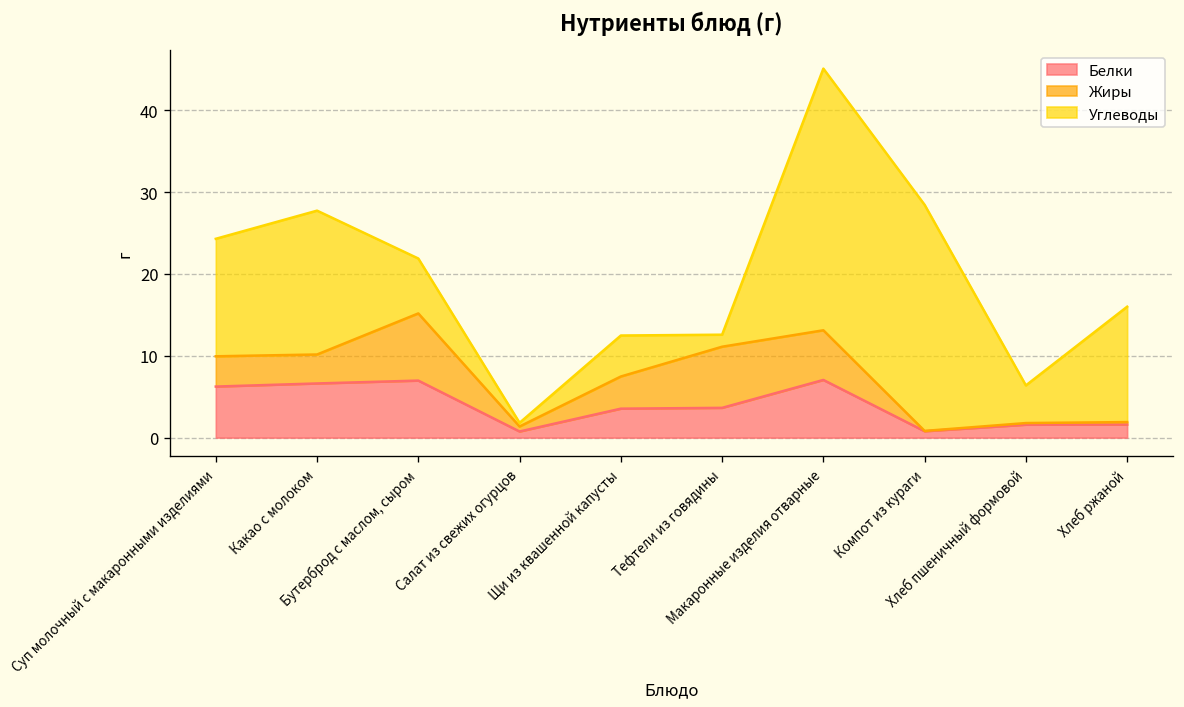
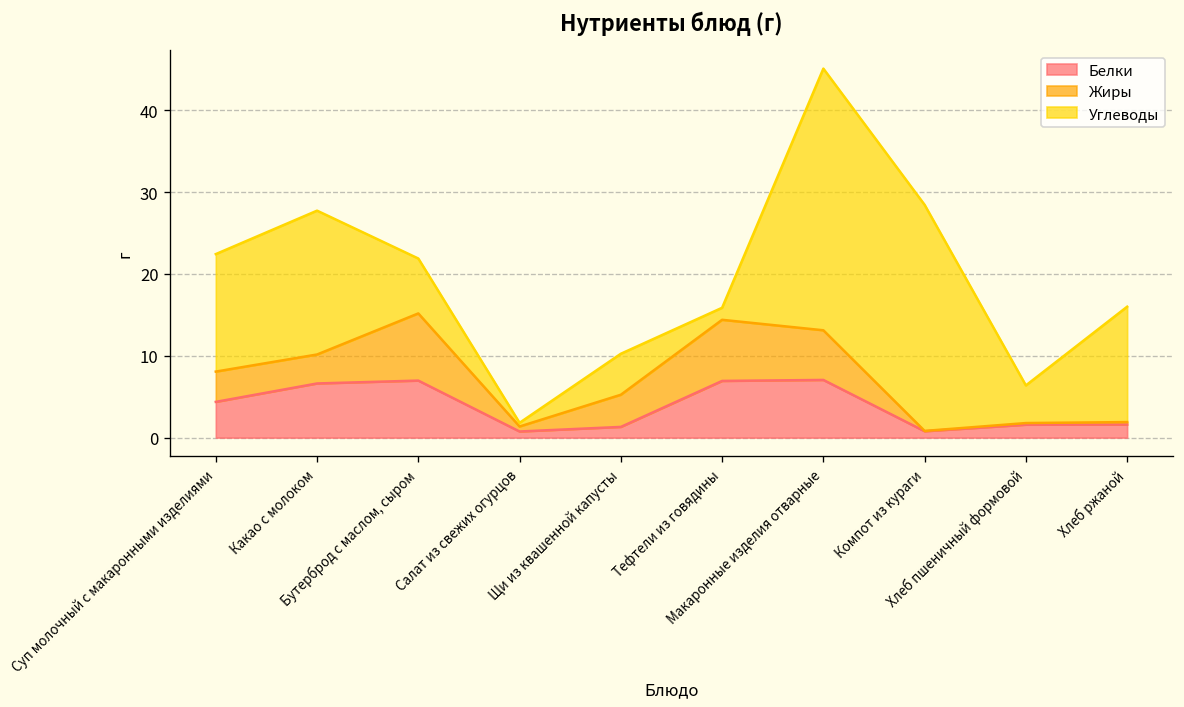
Белки, Суп молочный с макаронными изделиями: 6 -> 4
Белки, Щи из квашенной капусты: 4 -> 1
Белки, Тефтели из говядины: 4 -> 7
